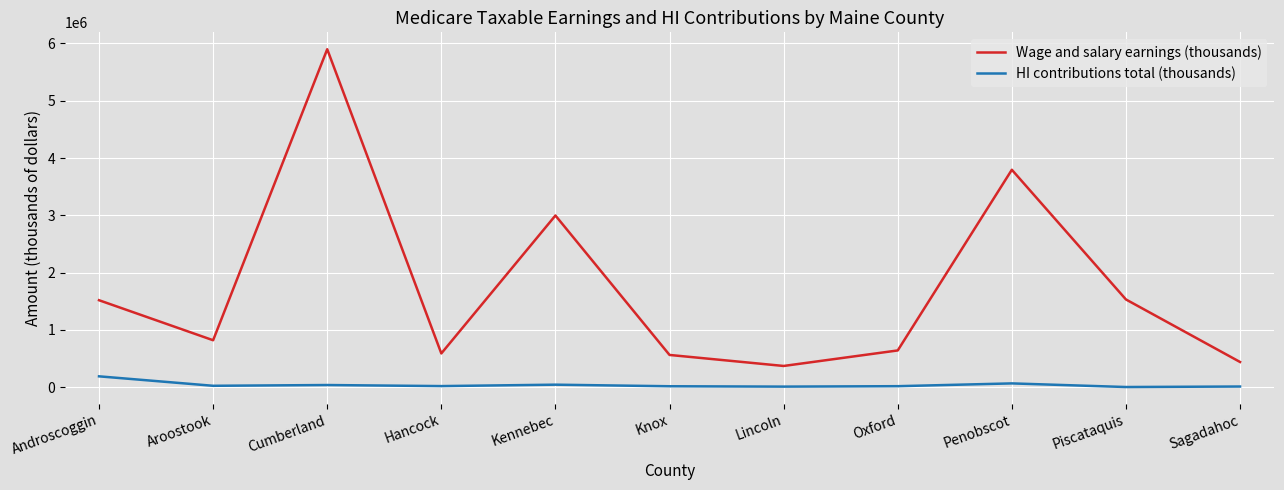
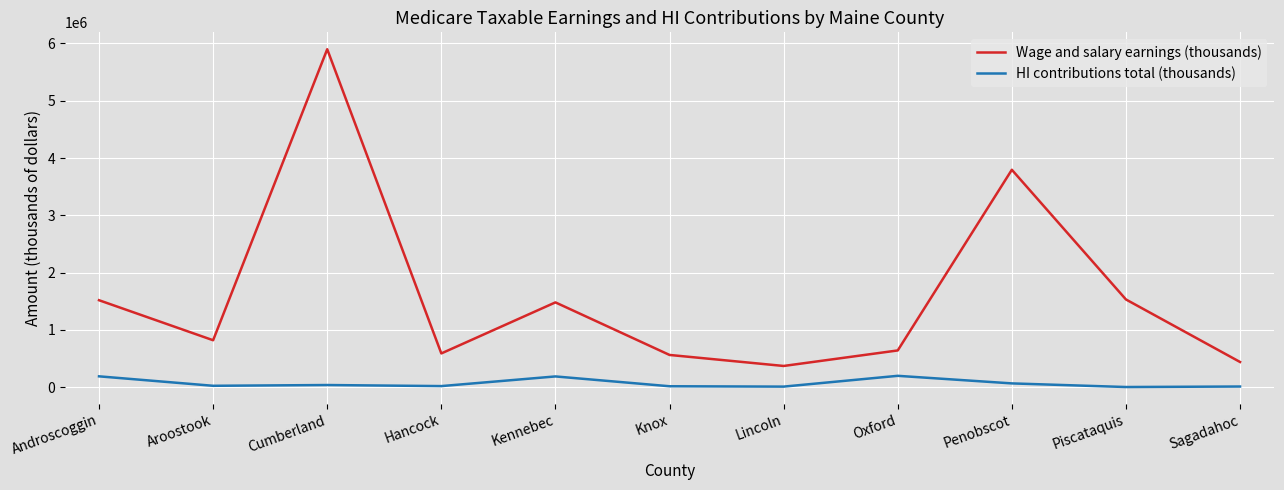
Wage and salary earnings (thousands), Kennebec: 3000000 -> 1500000
HI contributions total (thousands), Kennebec: 0 -> 200000
HI contributions total (thousands), Oxford: 0 -> 200000
